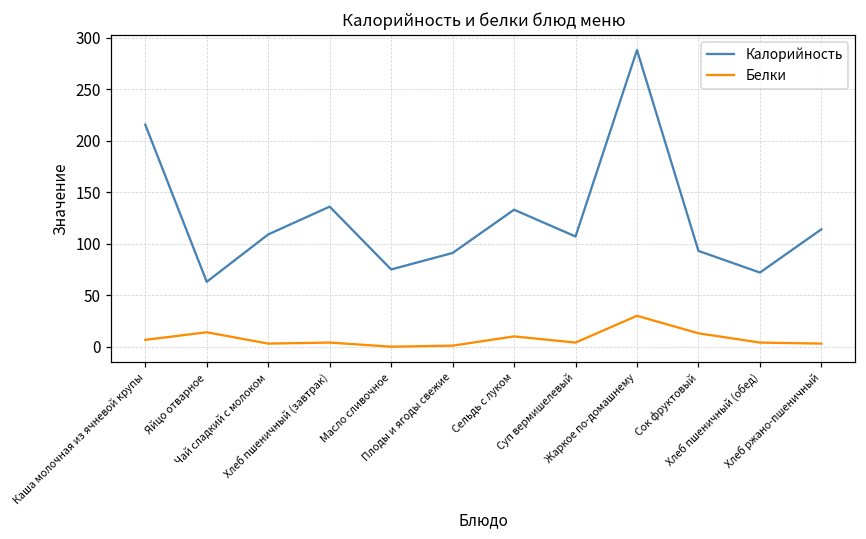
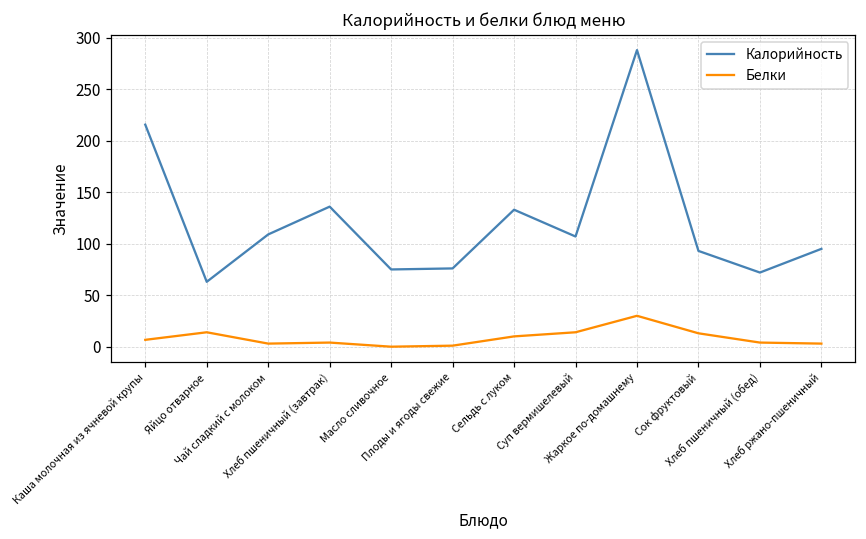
Калорийность, Плоды и ягоды свежие: 90 -> 80
Белки, Суп вермишелевый: 0 -> 10
Калорийность, Хлеб ржано-пшеничный: 110 -> 100
